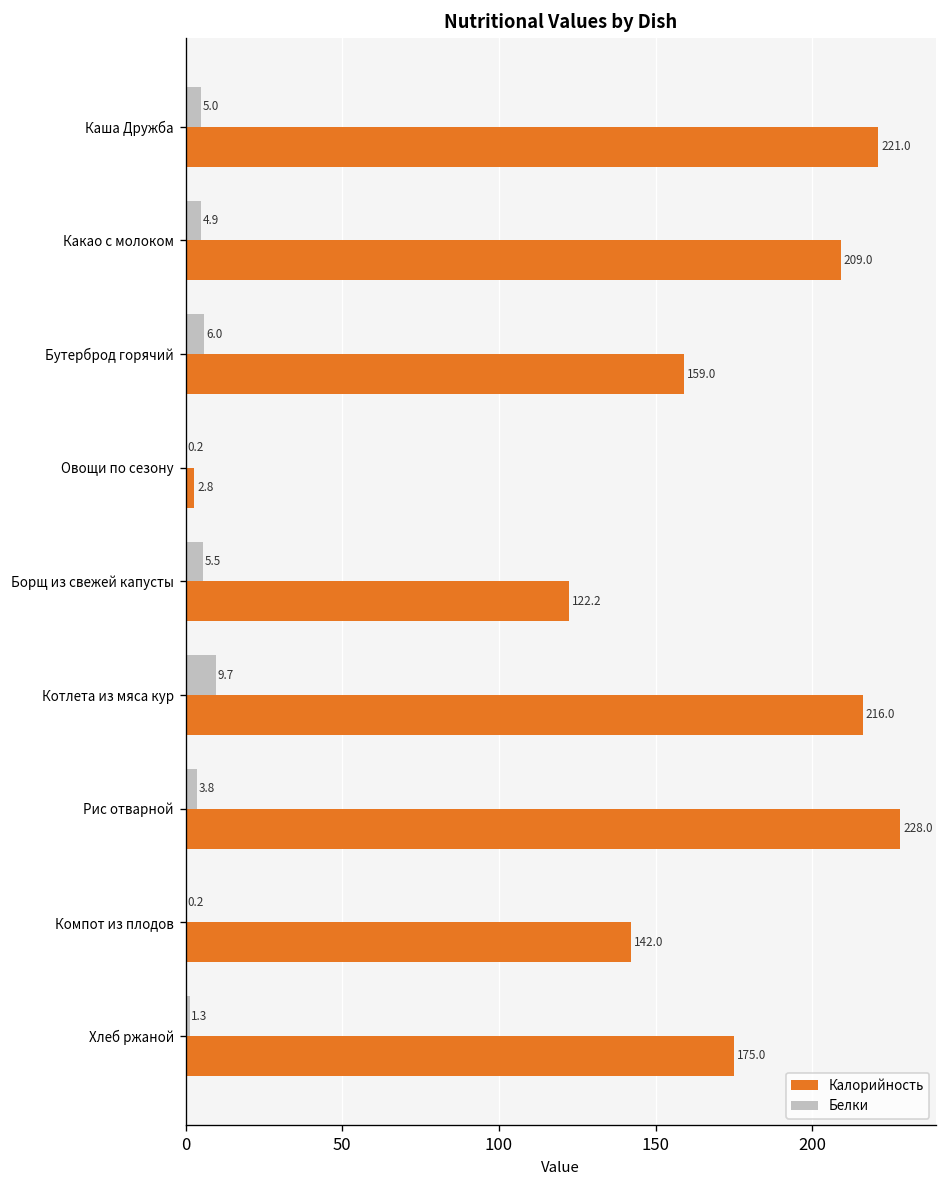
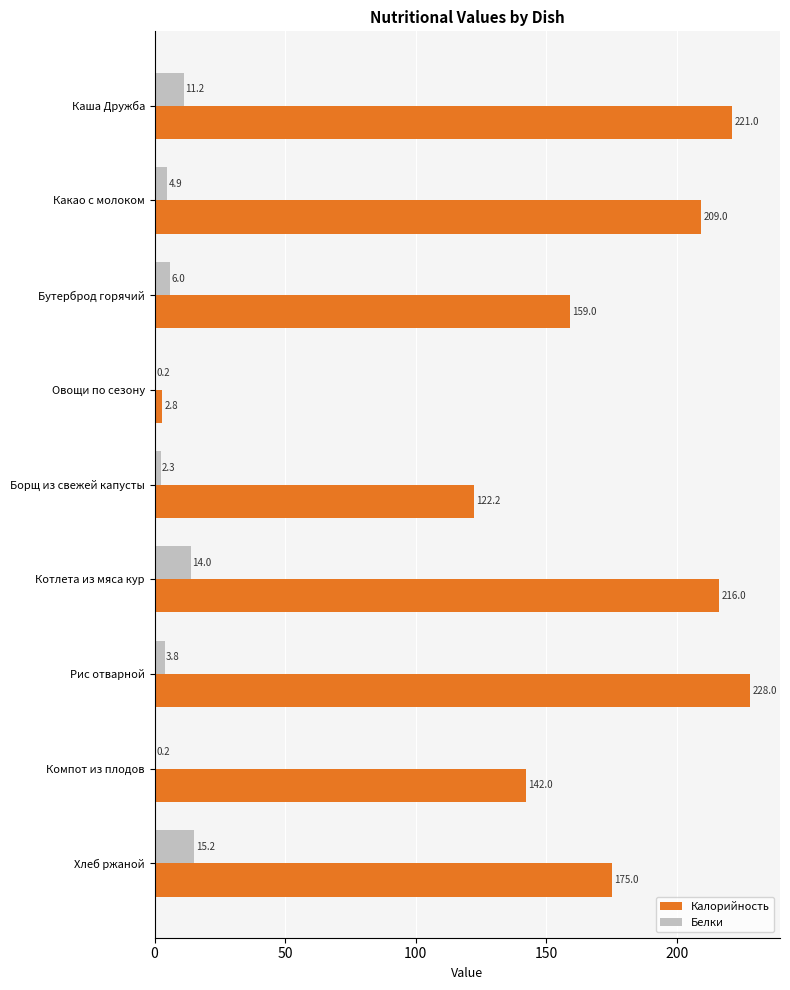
Белки, Каша Дружба: 5.0 -> 11.2
Белки, Борщ из свежей капусты: 5.5 -> 2.3
Белки, Котлета из мяса кур: 9.7 -> 14.0
Белки, Хлеб ржаной: 1.3 -> 15.2
